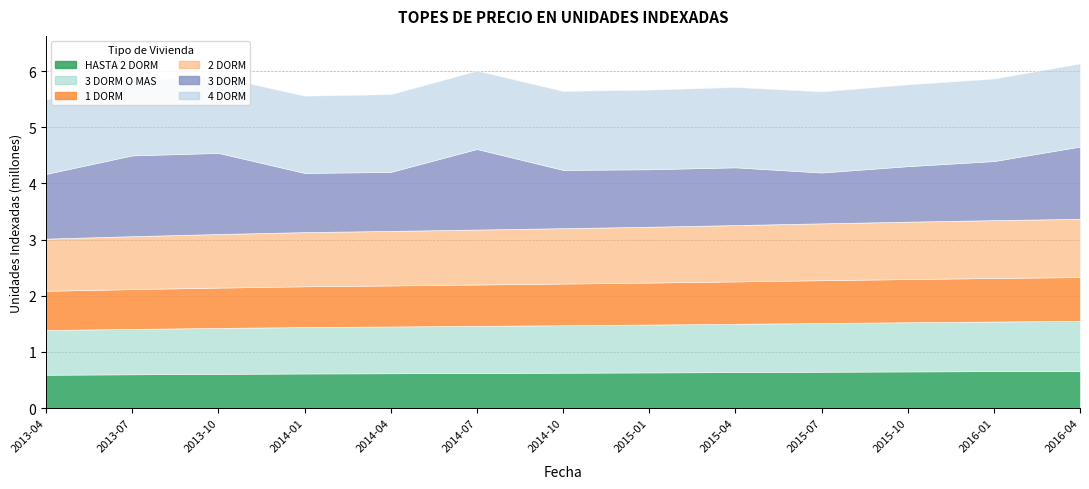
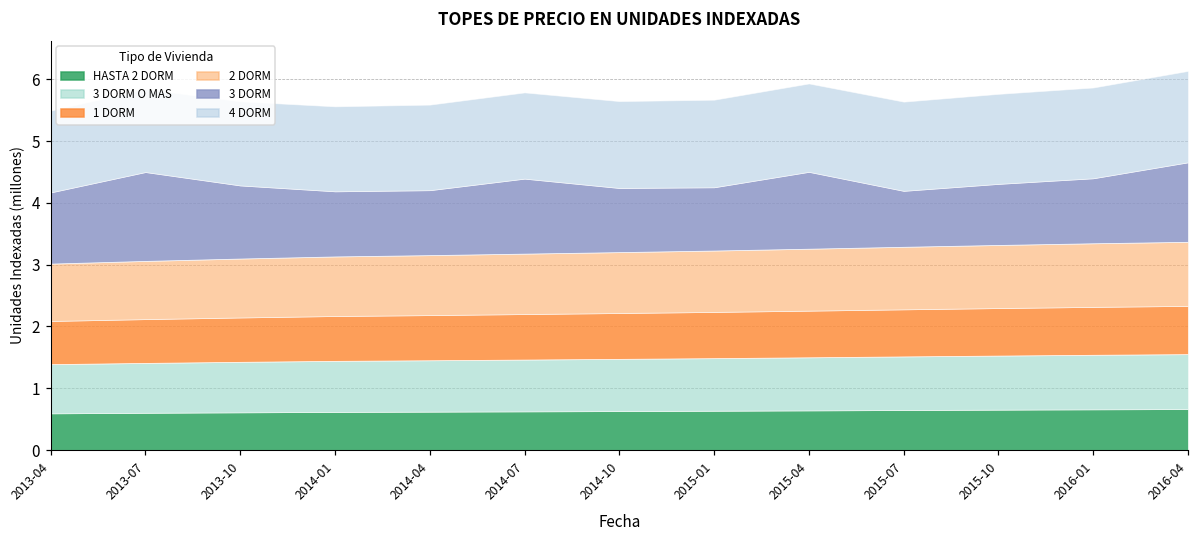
3 DORM, 2013-10: 1.4 -> 1.2
3 DORM, 2014-07: 1.4 -> 1.2
3 DORM, 2015-04: 1.0 -> 1.2
